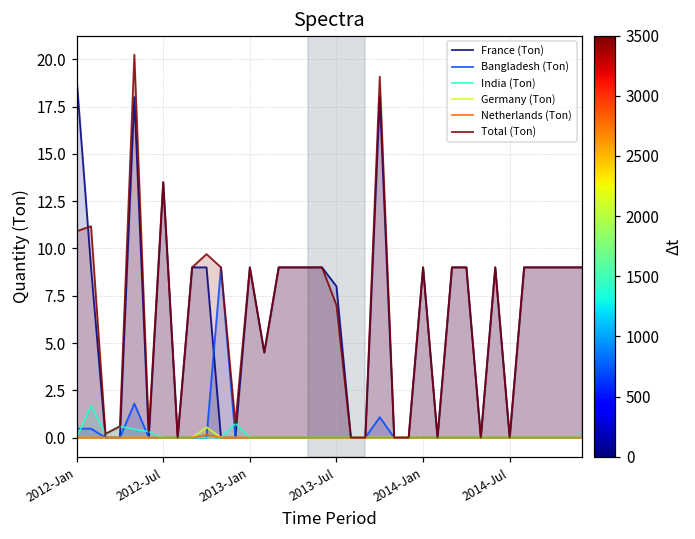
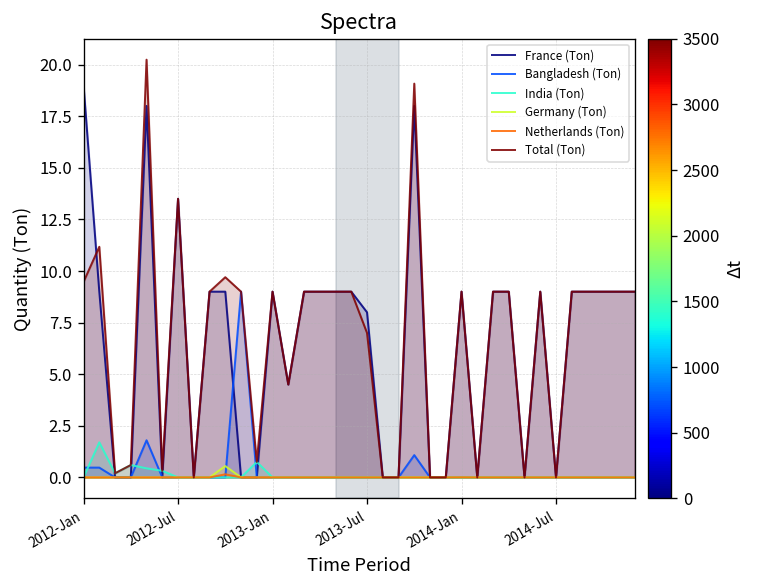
Total (Ton), 2012-Jan: 10.9 -> 9.5
